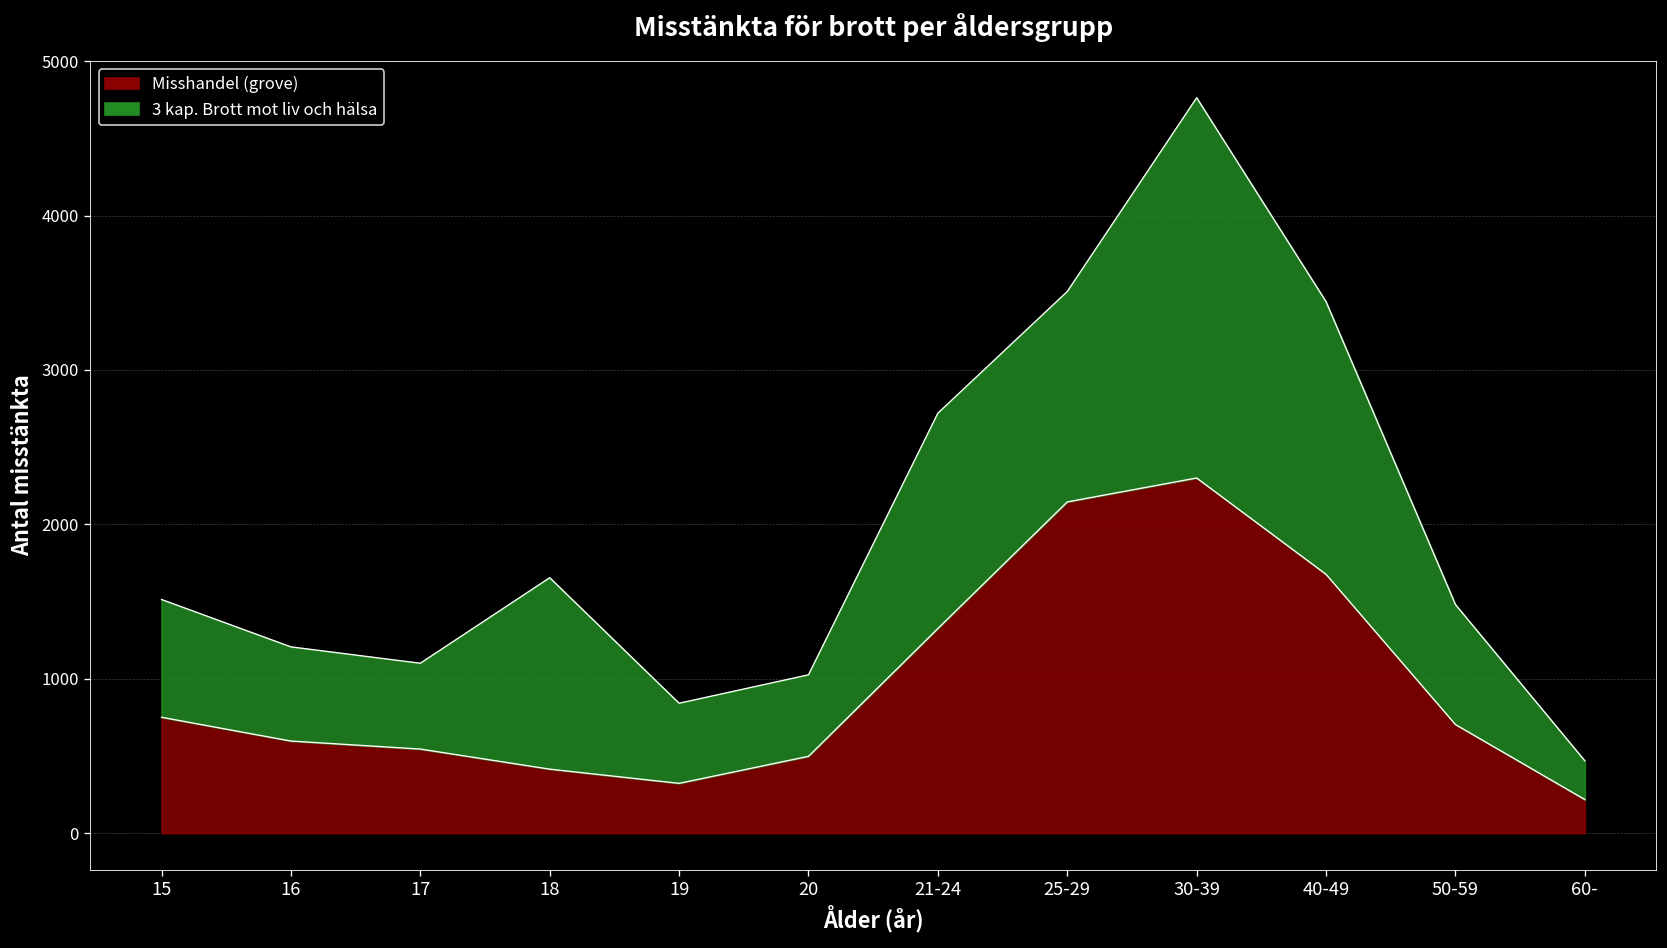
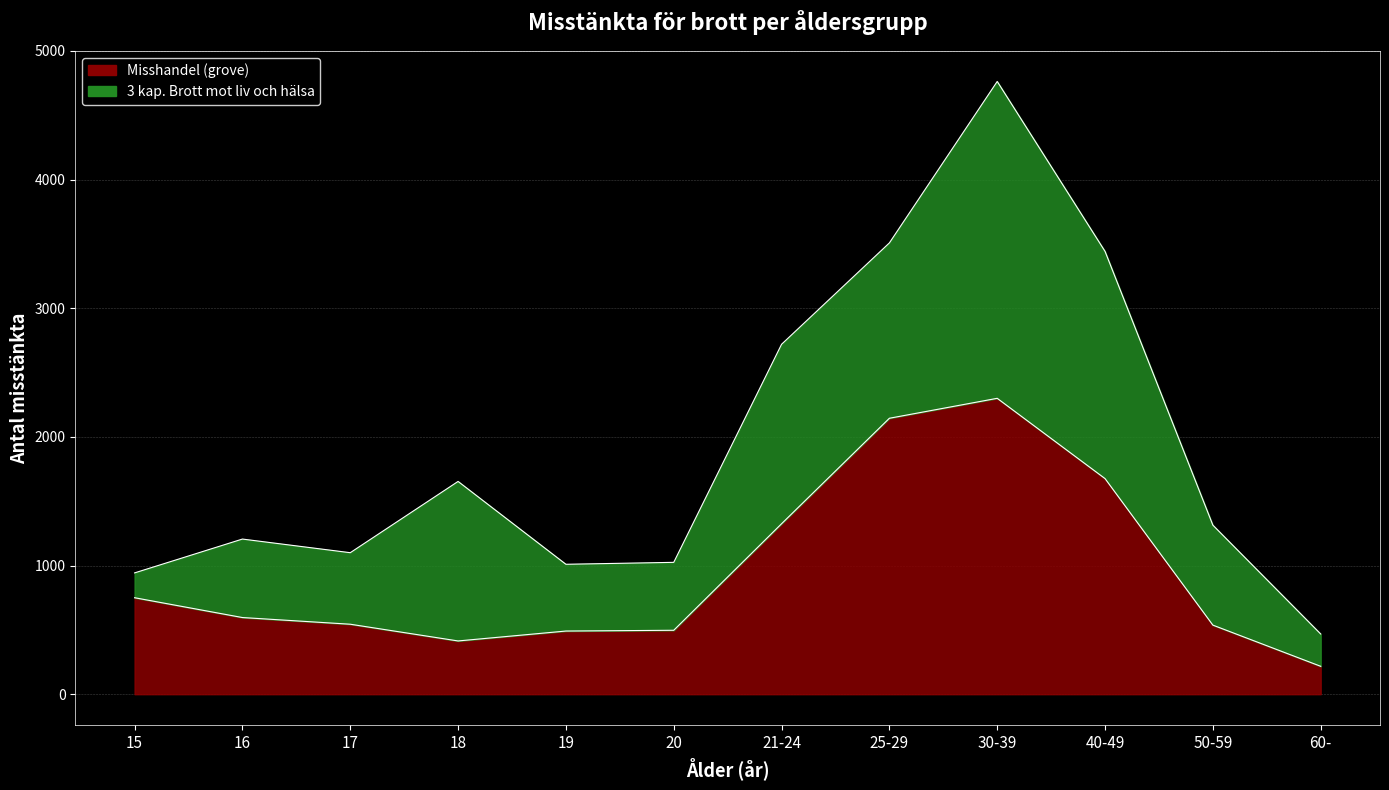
3 kap. Brott mot liv och hälsa, 15: 760 -> 190
Misshandel (grove), 19: 320 -> 490
Misshandel (grove), 50-59: 700 -> 540
